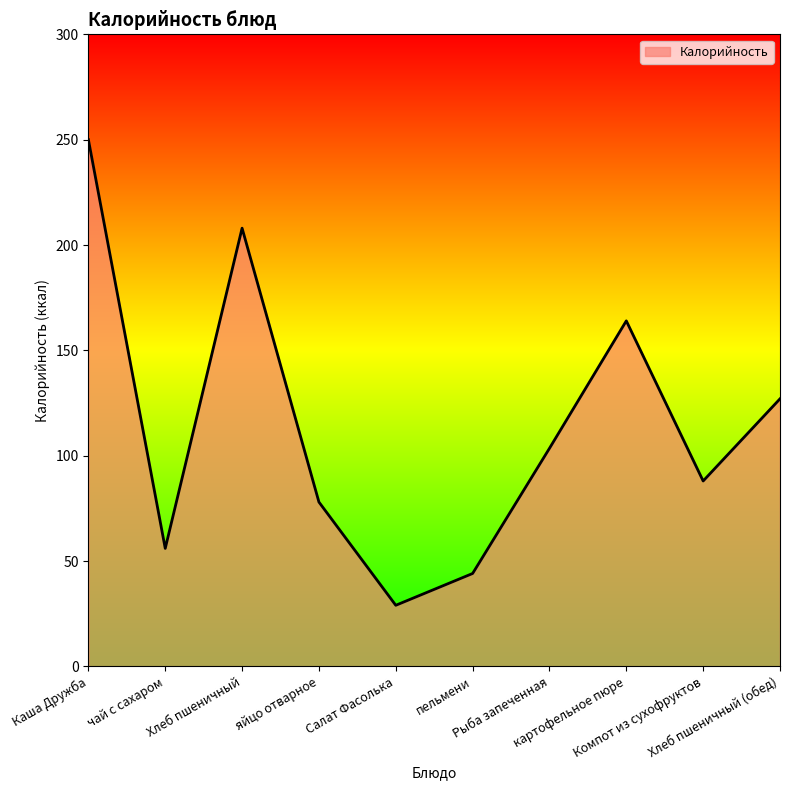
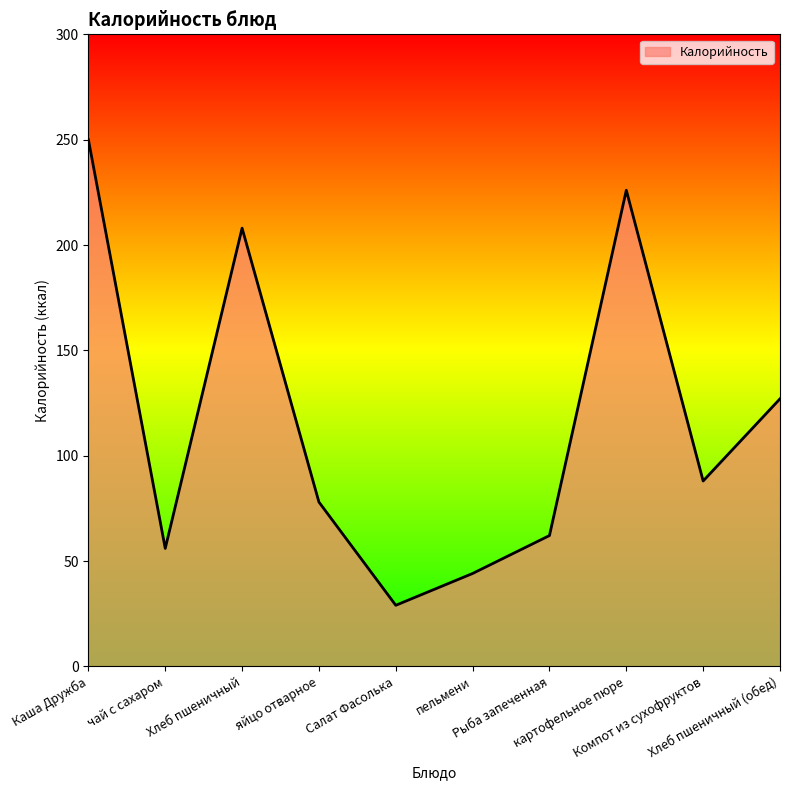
Рыба запеченная: 104 -> 62
картофельное пюре: 164 -> 226
